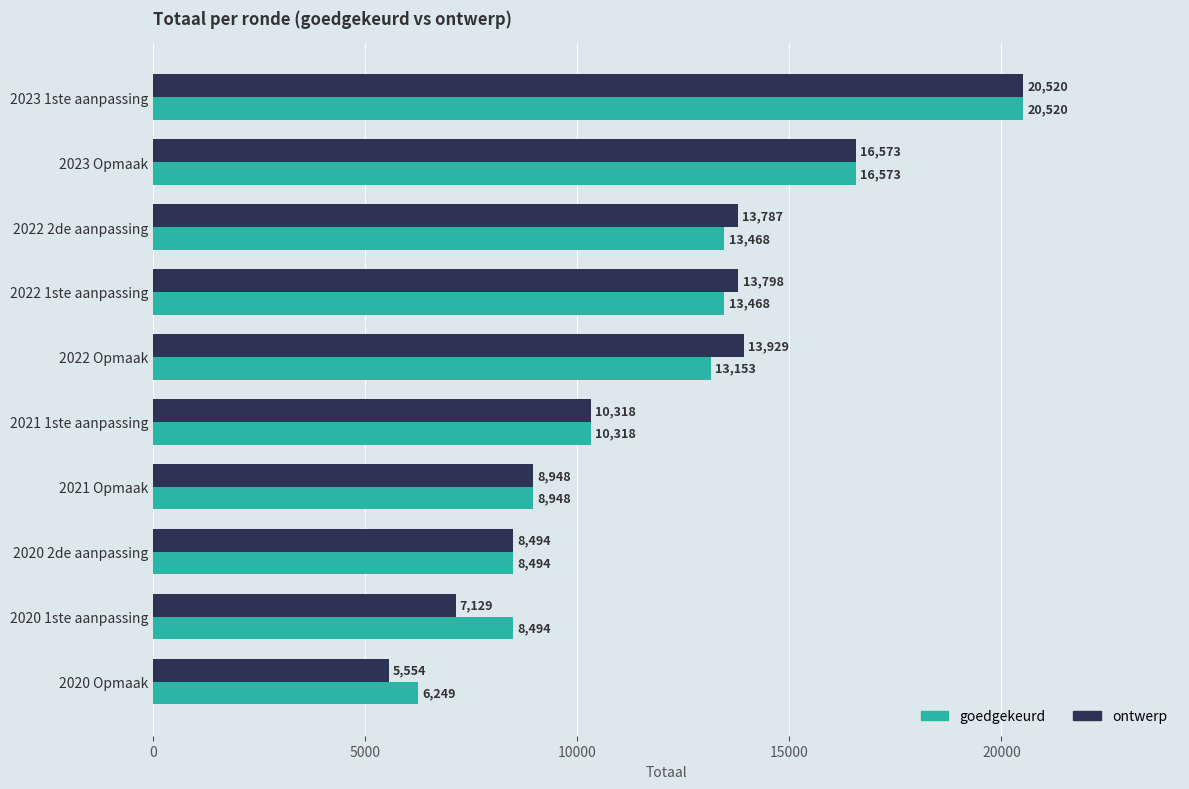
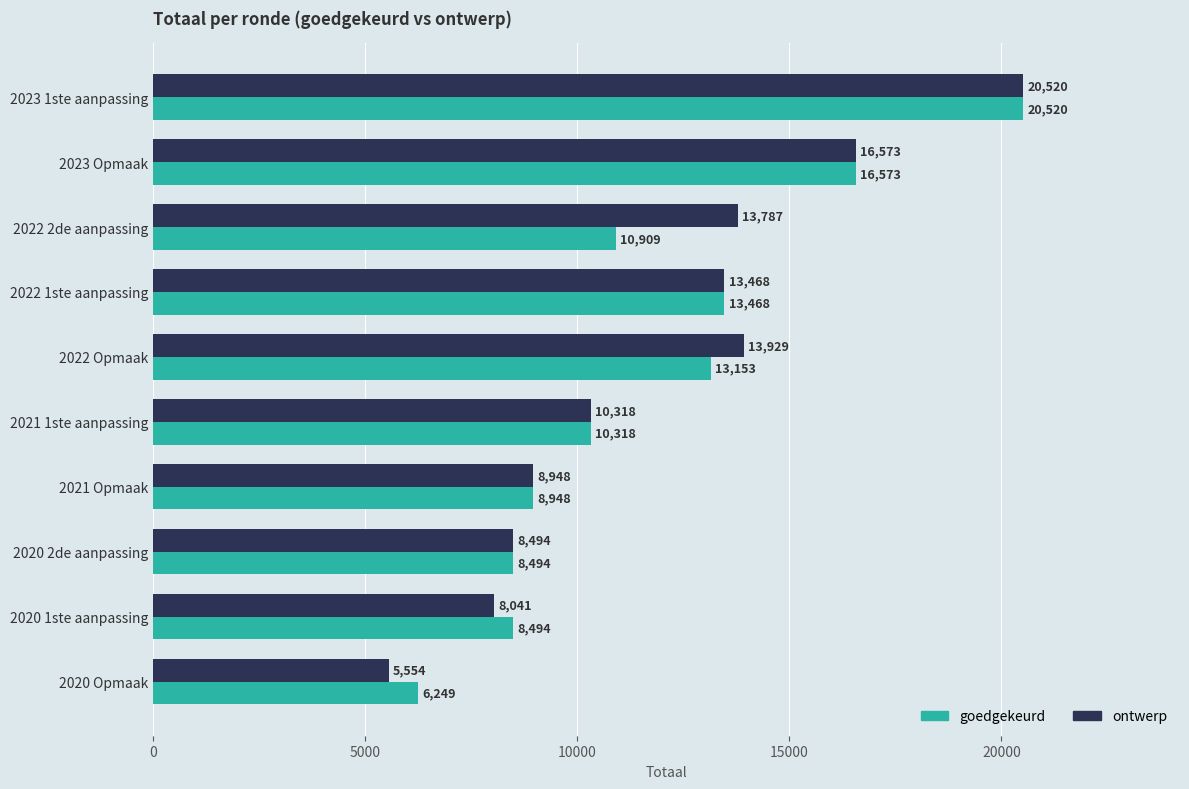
goedgekeurd, 2022 2de aanpassing: 13,468 -> 10,909
ontwerp, 2022 1ste aanpassing: 13,798 -> 13,468
ontwerp, 2020 1ste aanpassing: 7,129 -> 8,041
